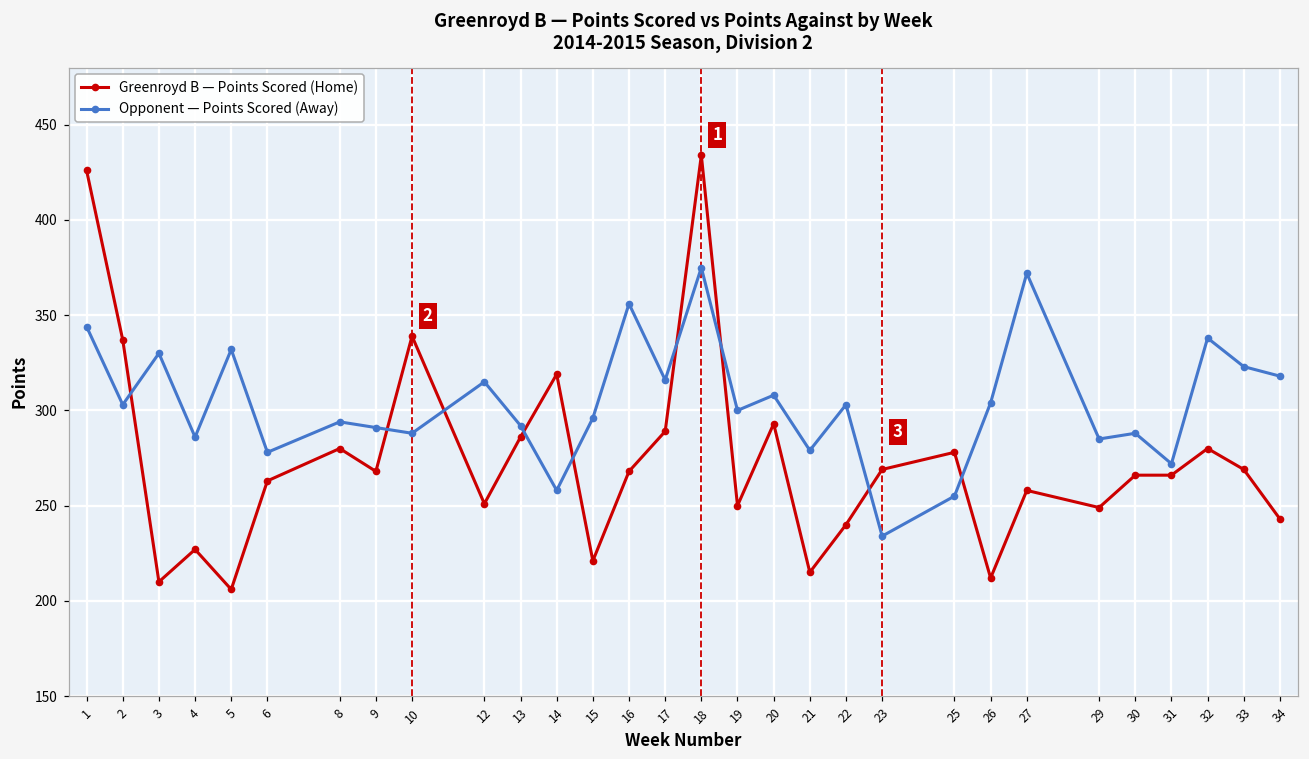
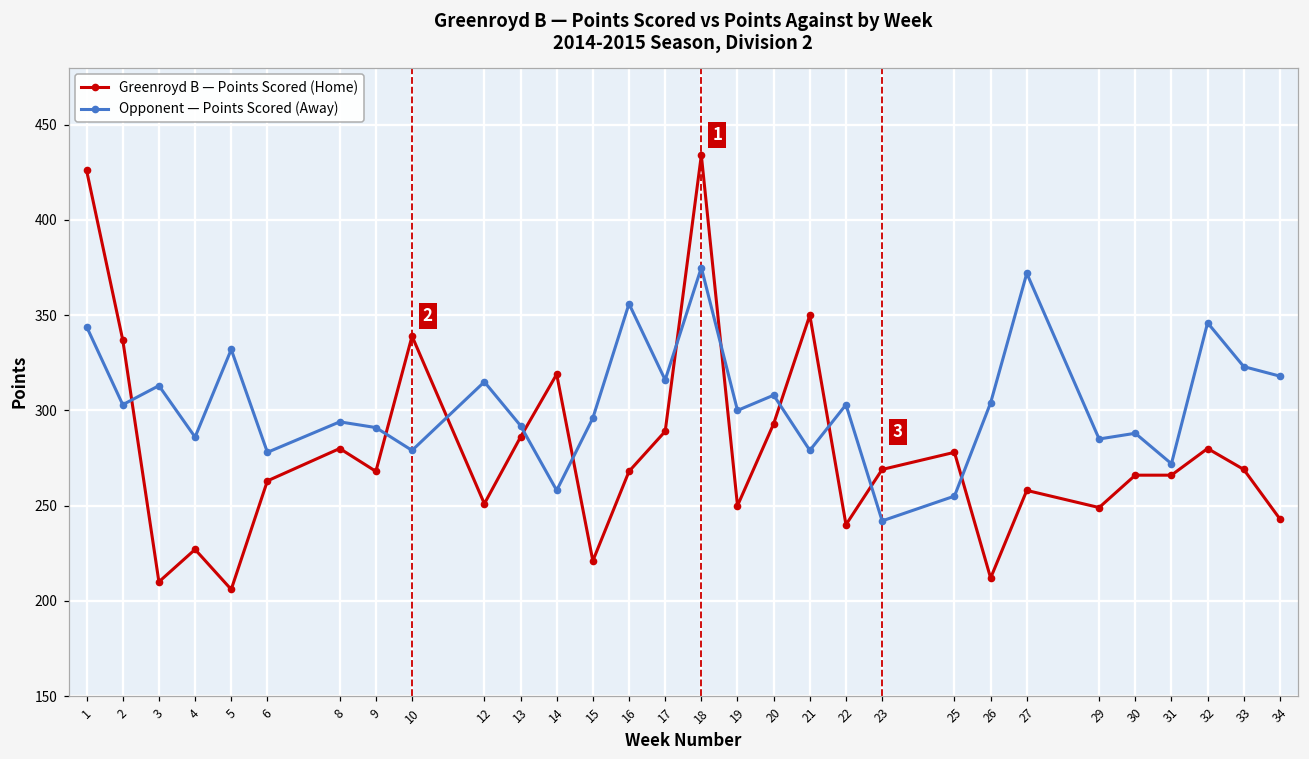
Opponent — Points Scored (Away), 3: 330 -> 313
Opponent — Points Scored (Away), 10: 288 -> 279
Greenroyd B — Points Scored (Home), 21: 215 -> 350
Opponent — Points Scored (Away), 23: 234 -> 242
Opponent — Points Scored (Away), 32: 338 -> 346
